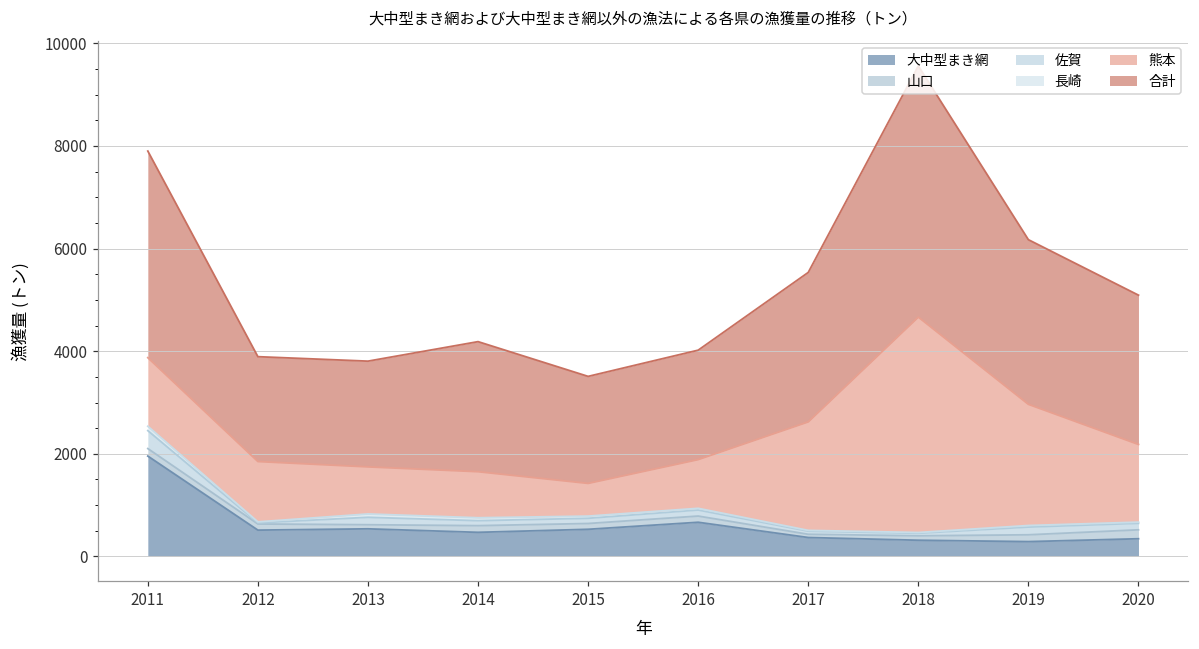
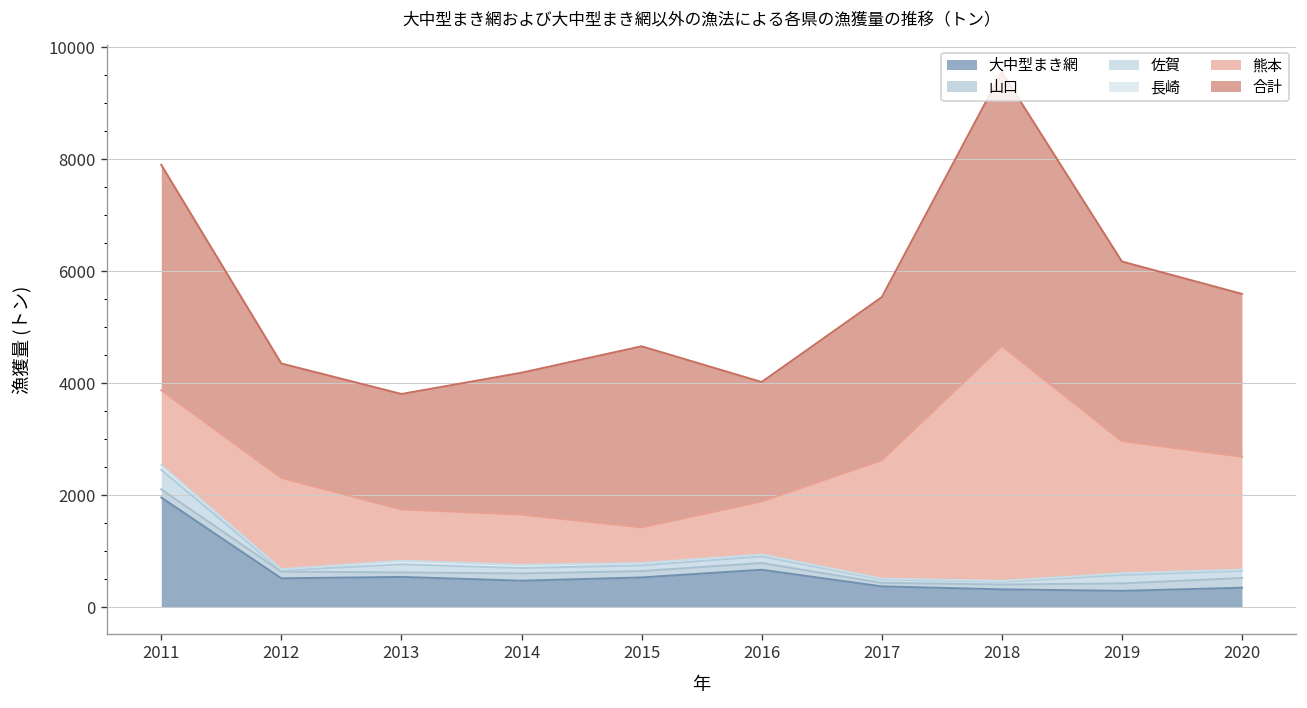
熊本, 2012: 1200 -> 1600
合計, 2015: 2100 -> 3200
熊本, 2020: 1500 -> 2000
